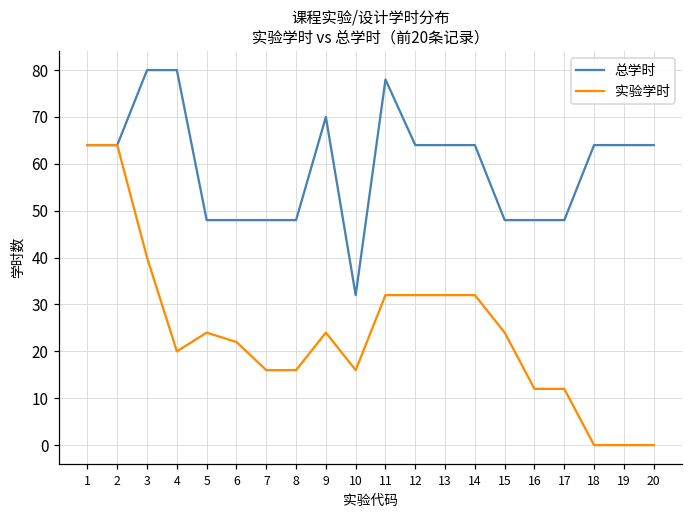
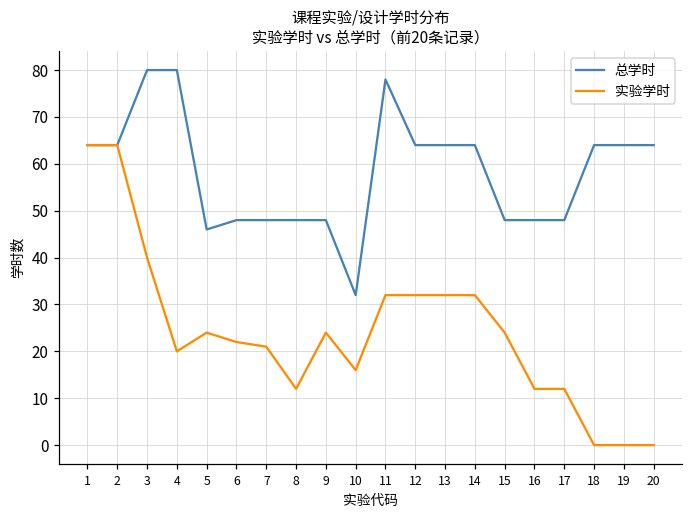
总学时, 5: 48 -> 46
实验学时, 7: 16 -> 21
实验学时, 8: 16 -> 12
总学时, 9: 70 -> 48
